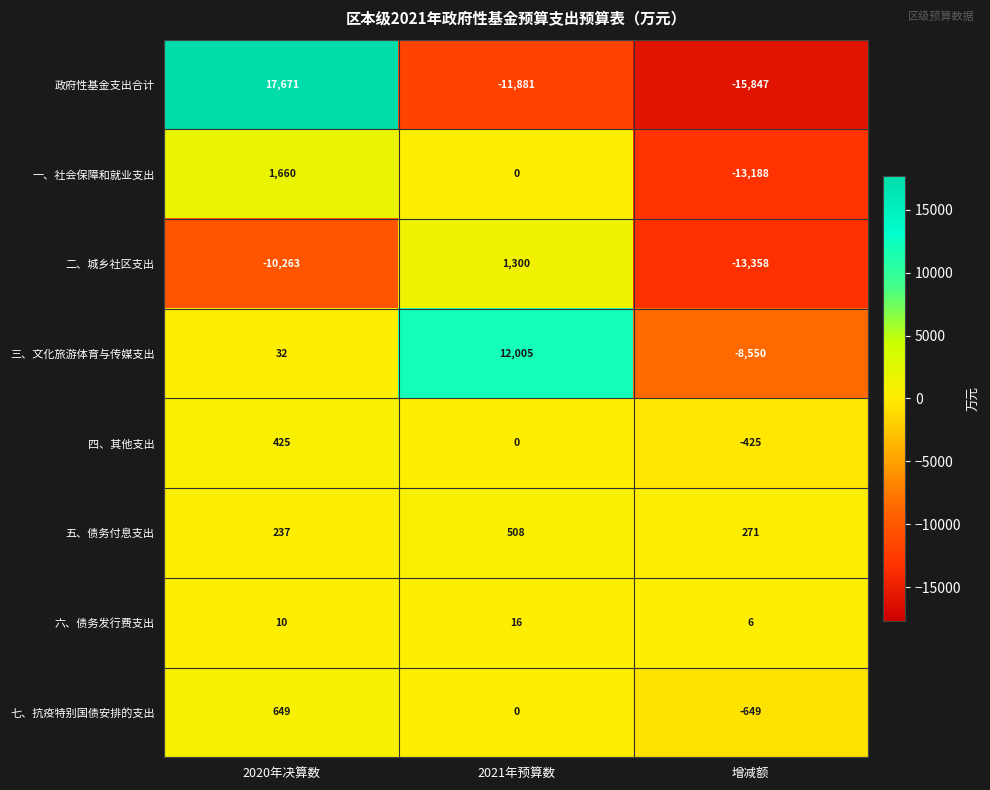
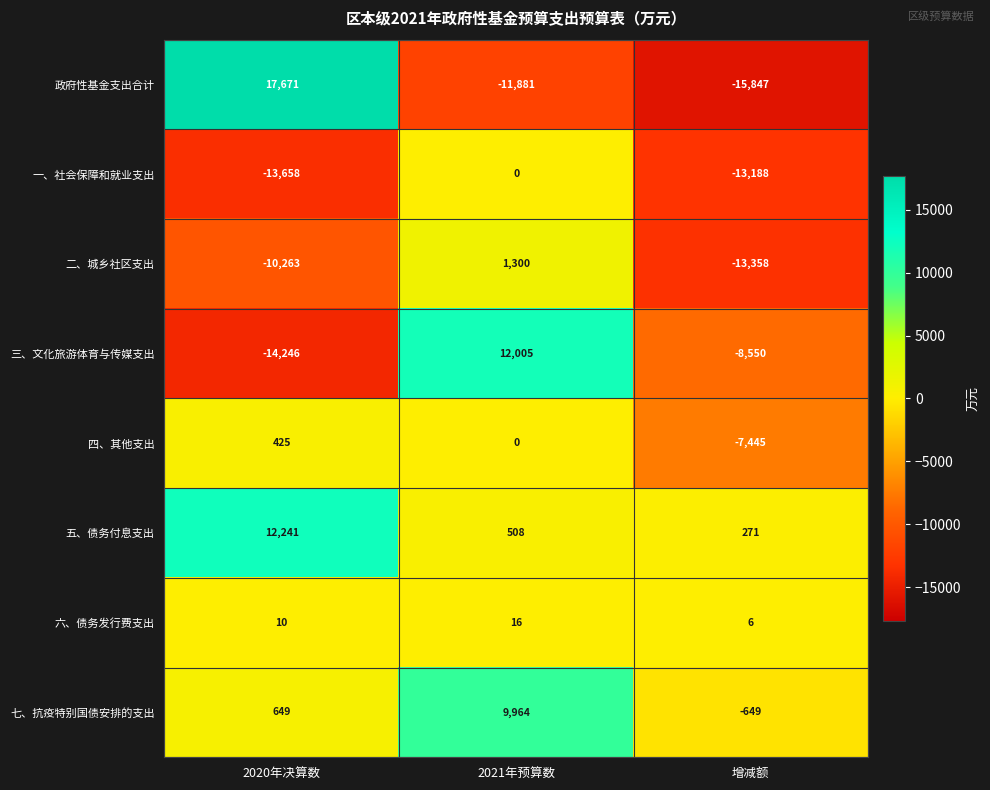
一、社会保障和就业支出, 2020年决算数: 1,660 -> -13,658
三、文化旅游体育与传媒支出, 2020年决算数: 32 -> -14,246
四、其他支出, 增减额: -425 -> -7,445
五、债务付息支出, 2020年决算数: 237 -> 12,241
七、抗疫特别国债安排的支出, 2021年预算数: 0 -> 9,964
